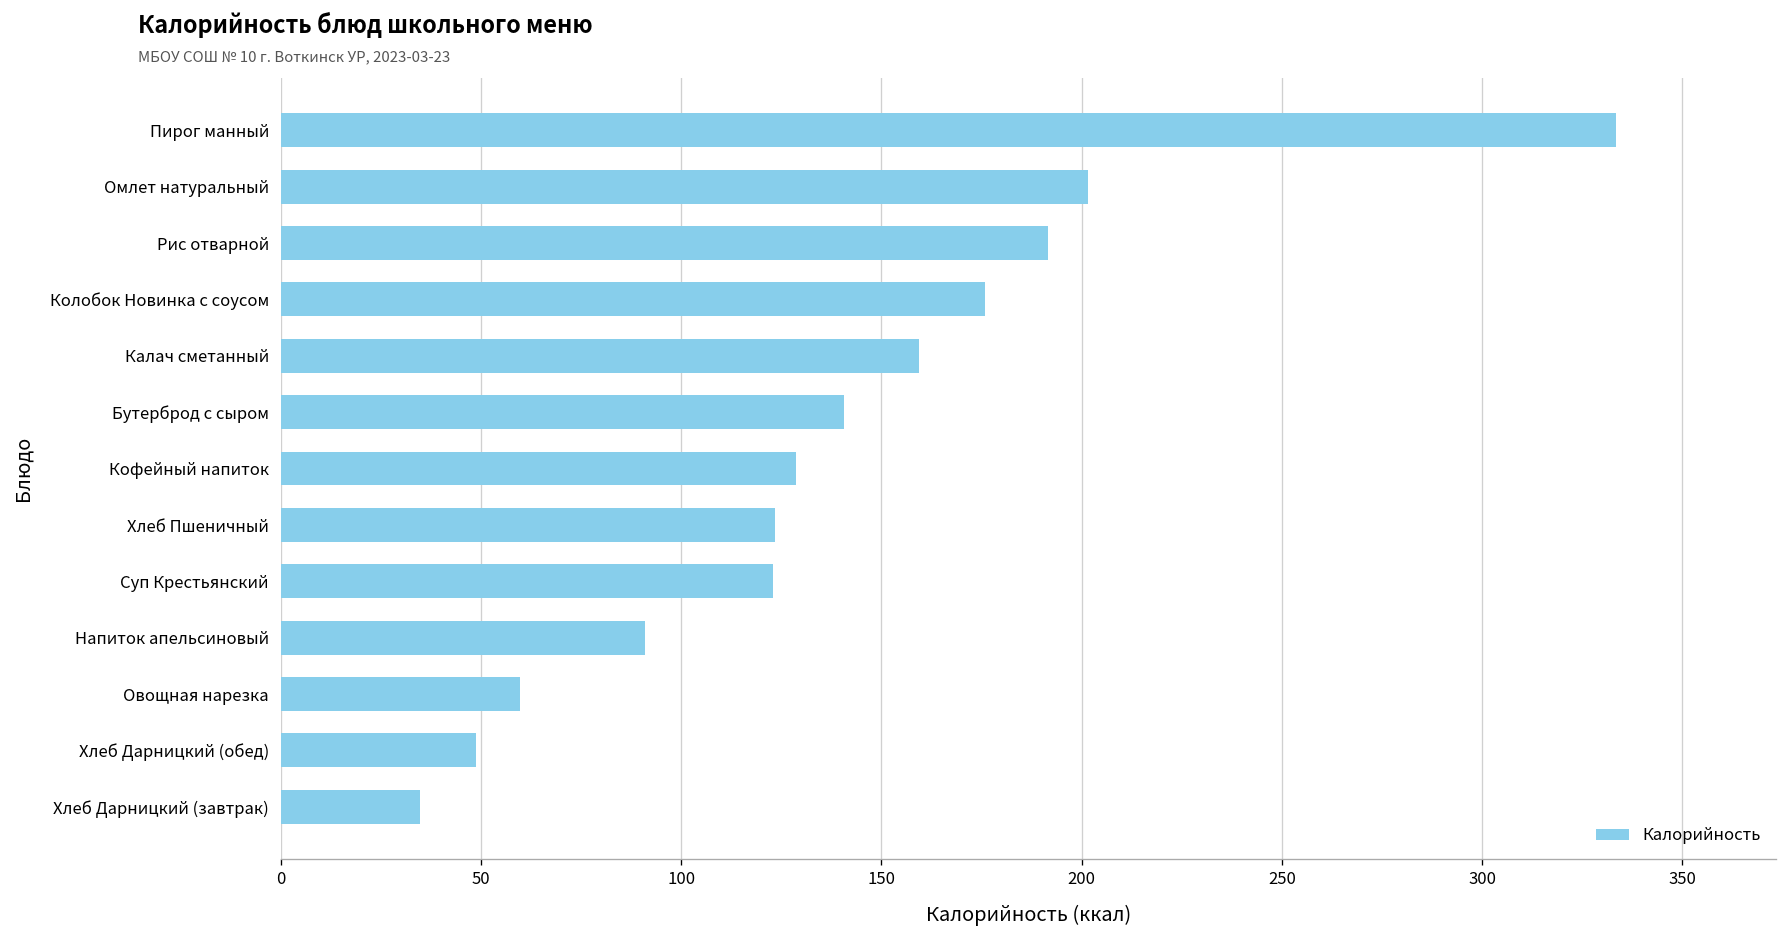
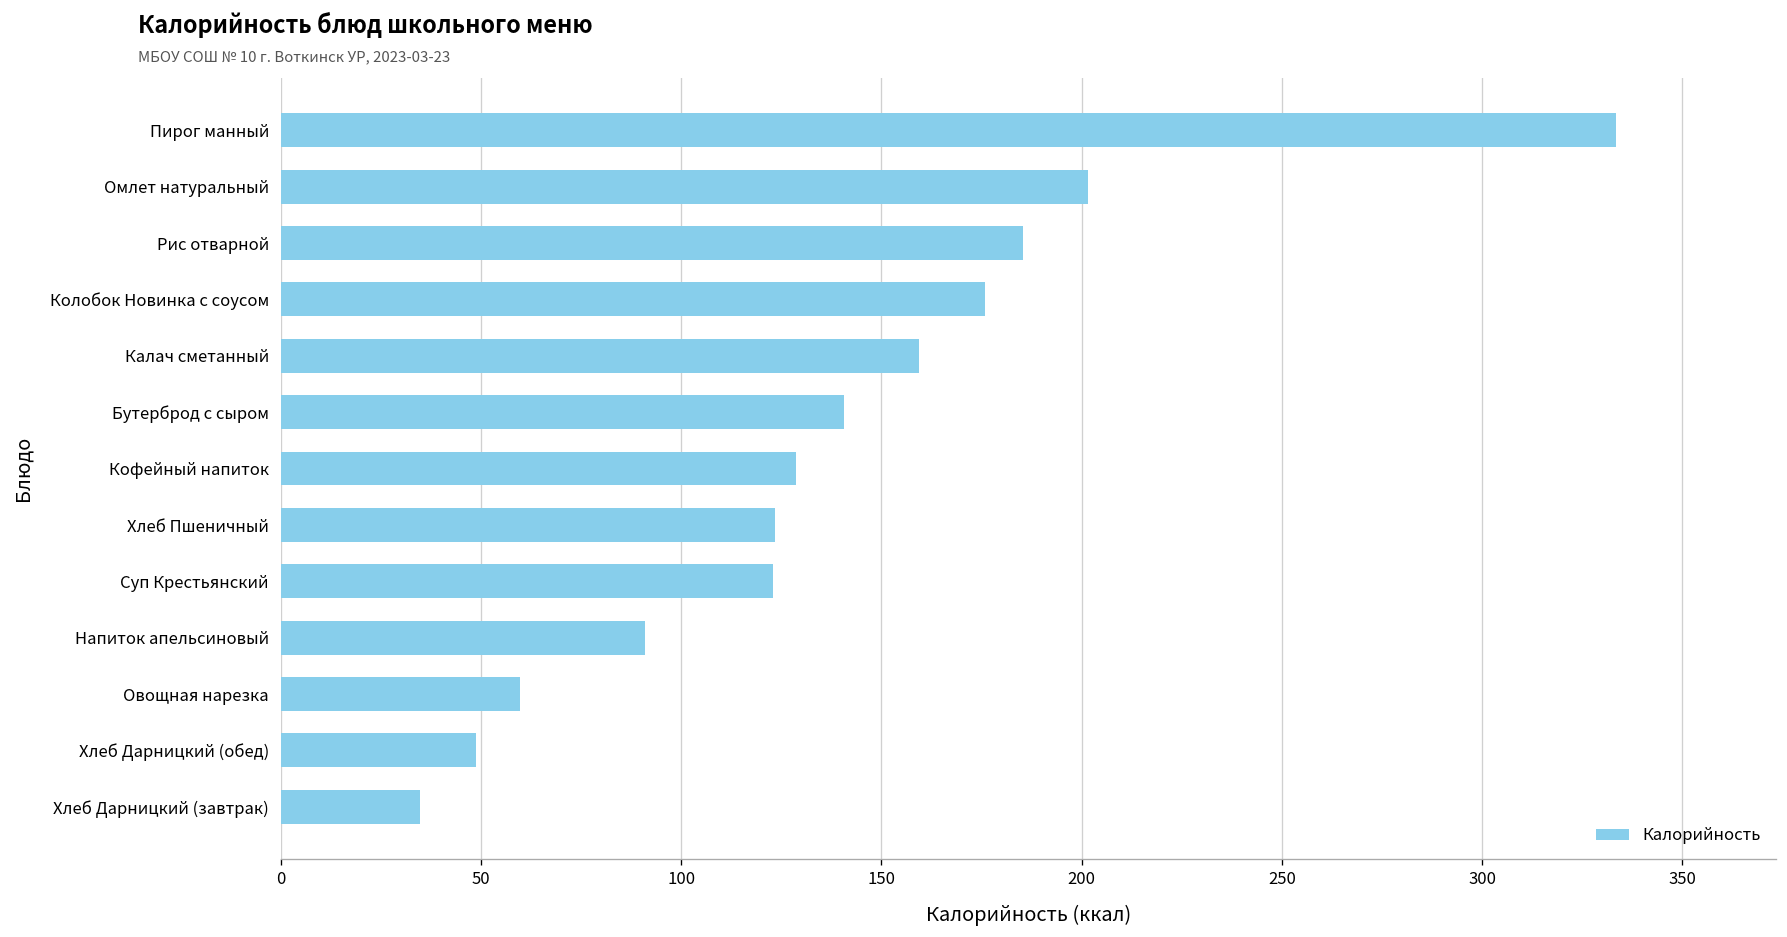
Рис отварной: 192 -> 185
